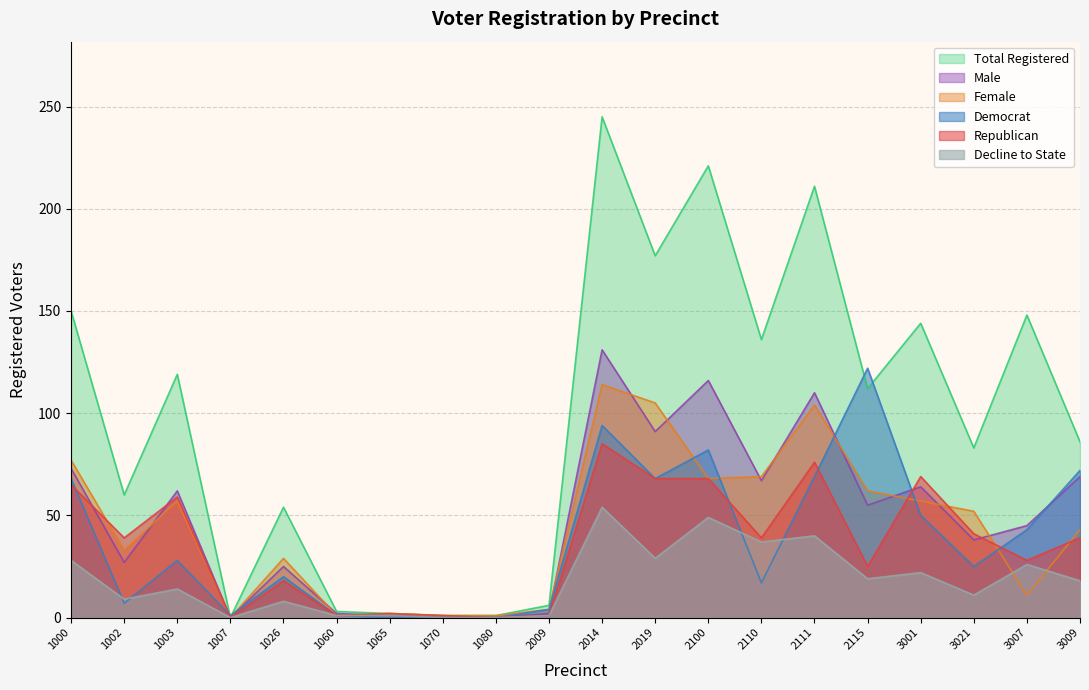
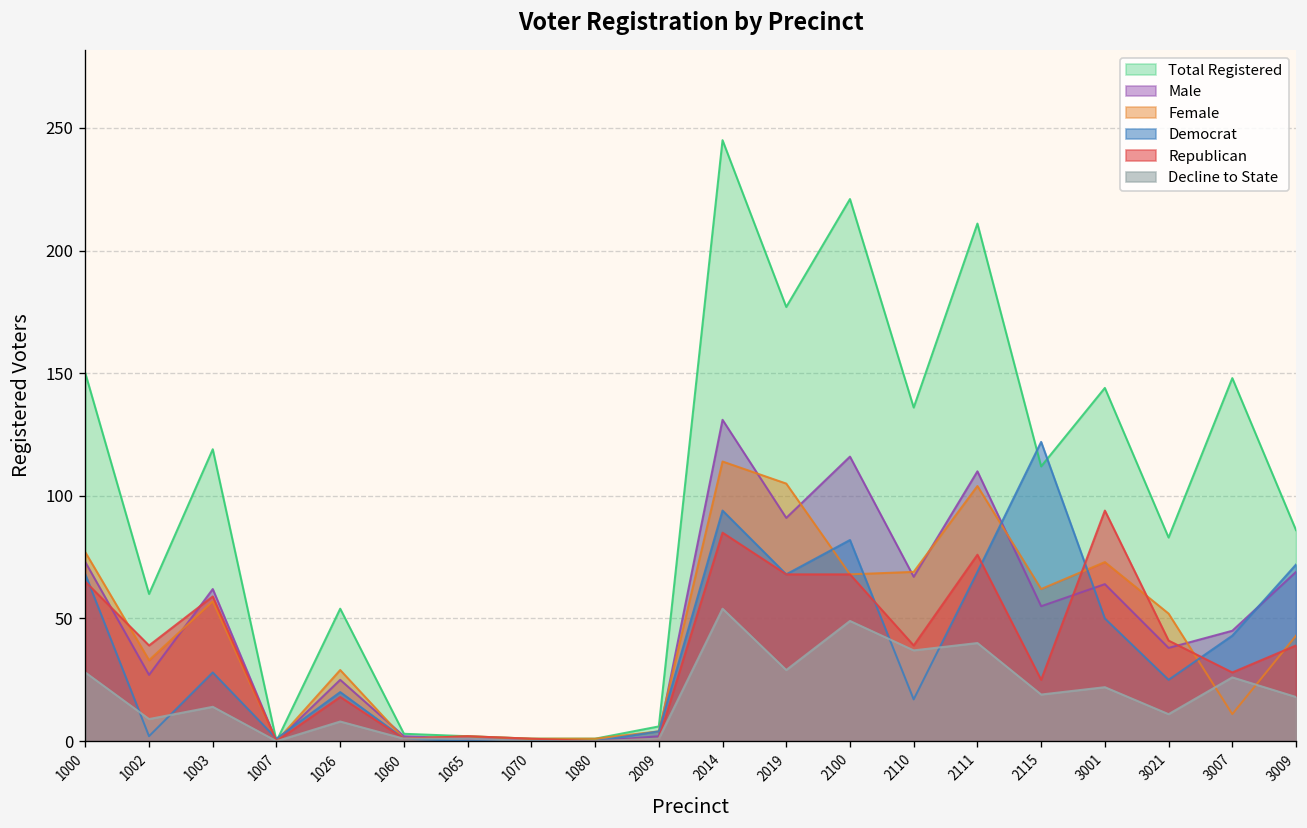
Democrat, 1002: 7 -> 2
Female, 3001: 57 -> 73
Republican, 3001: 69 -> 94
